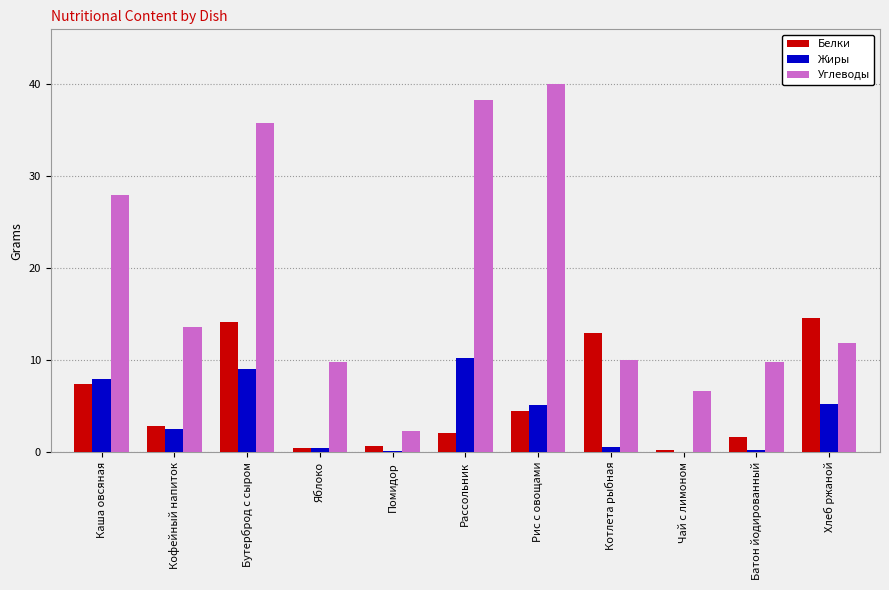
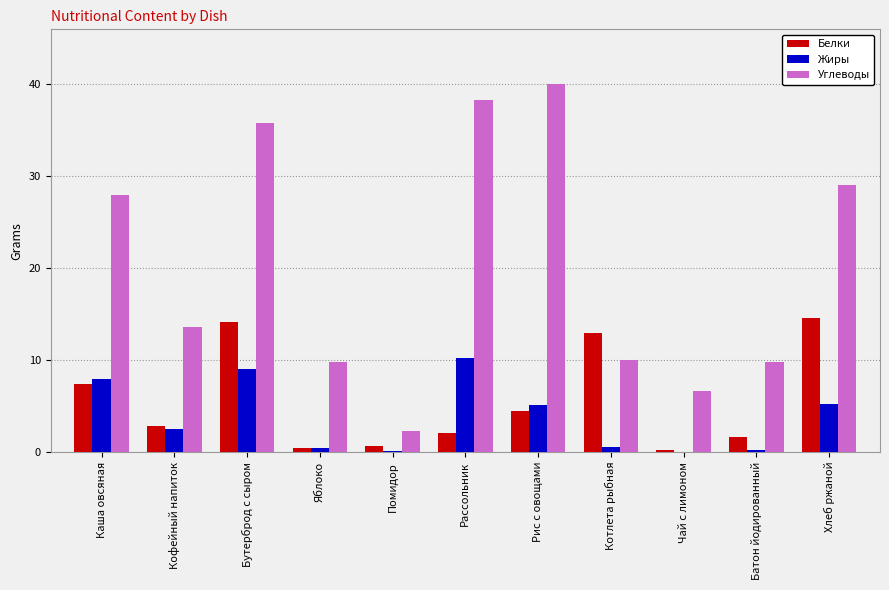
Углеводы, Хлеб ржаной: 12 -> 29
